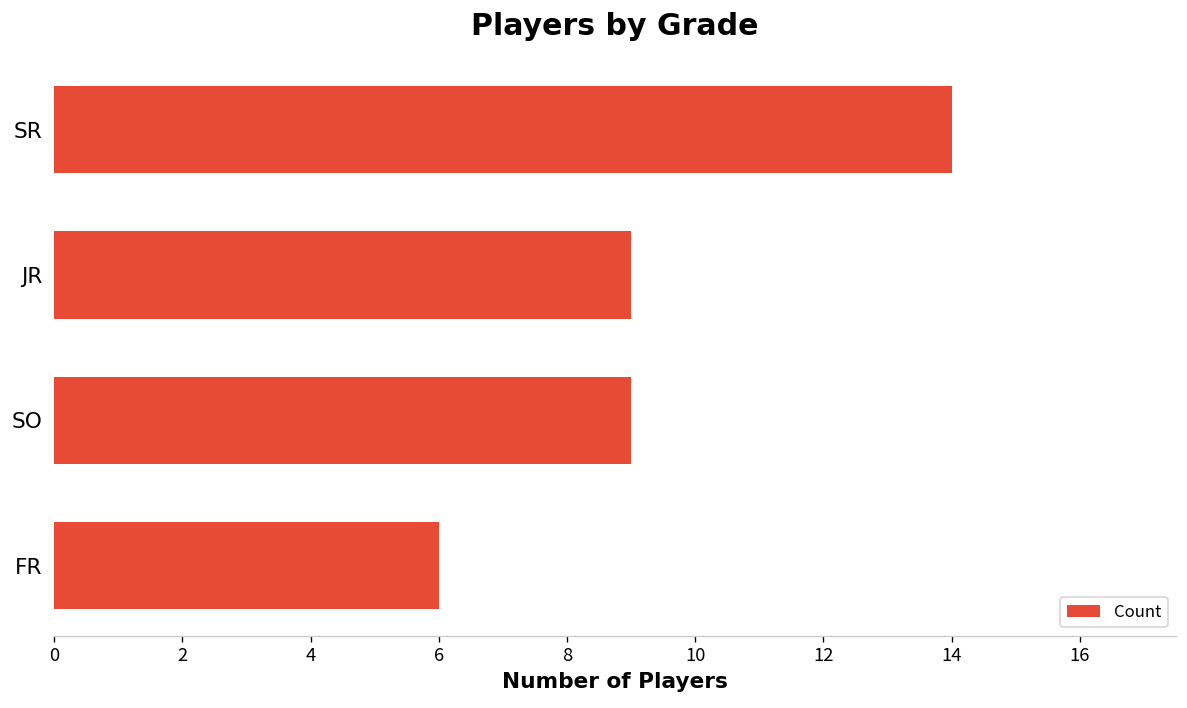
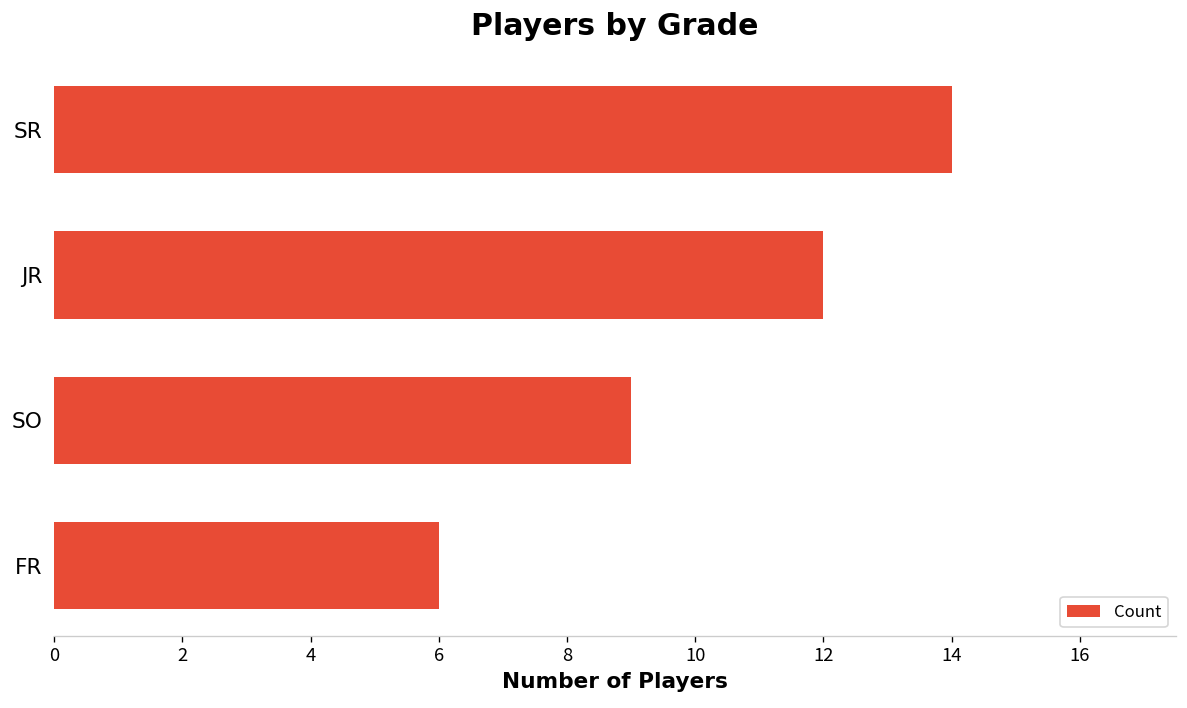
JR: 9 -> 12
